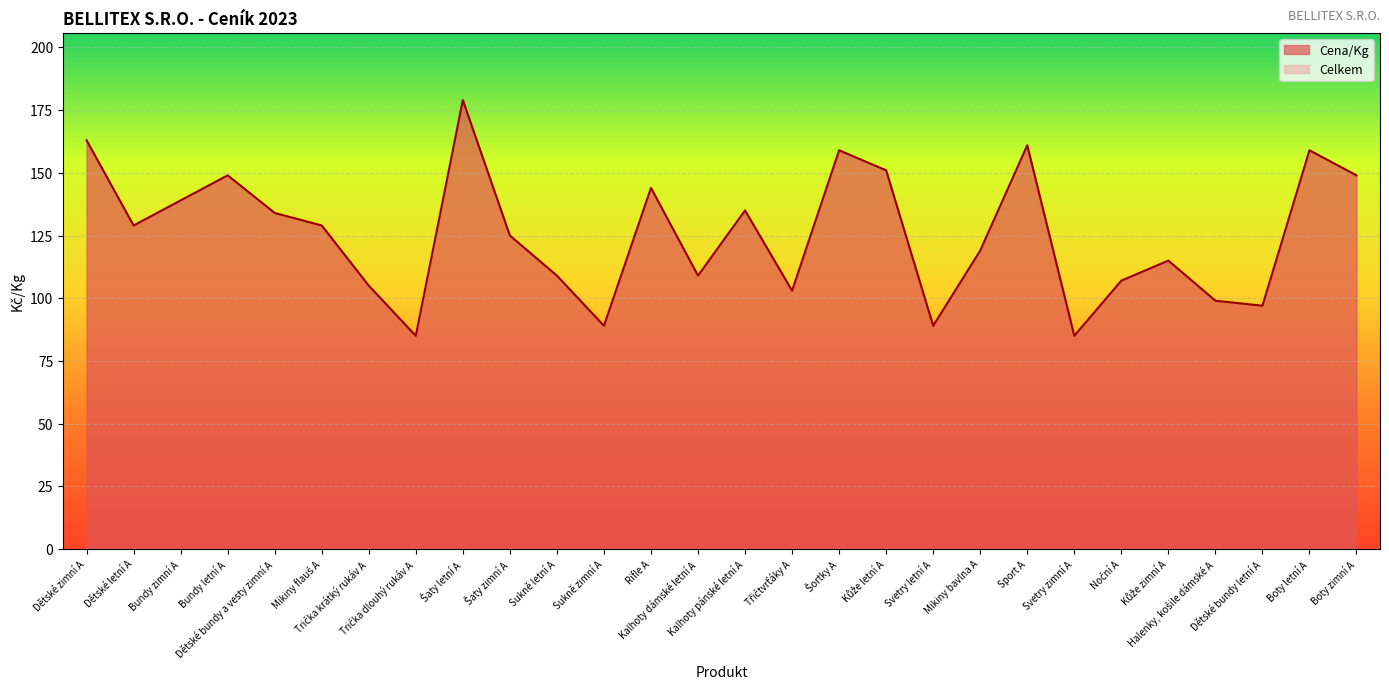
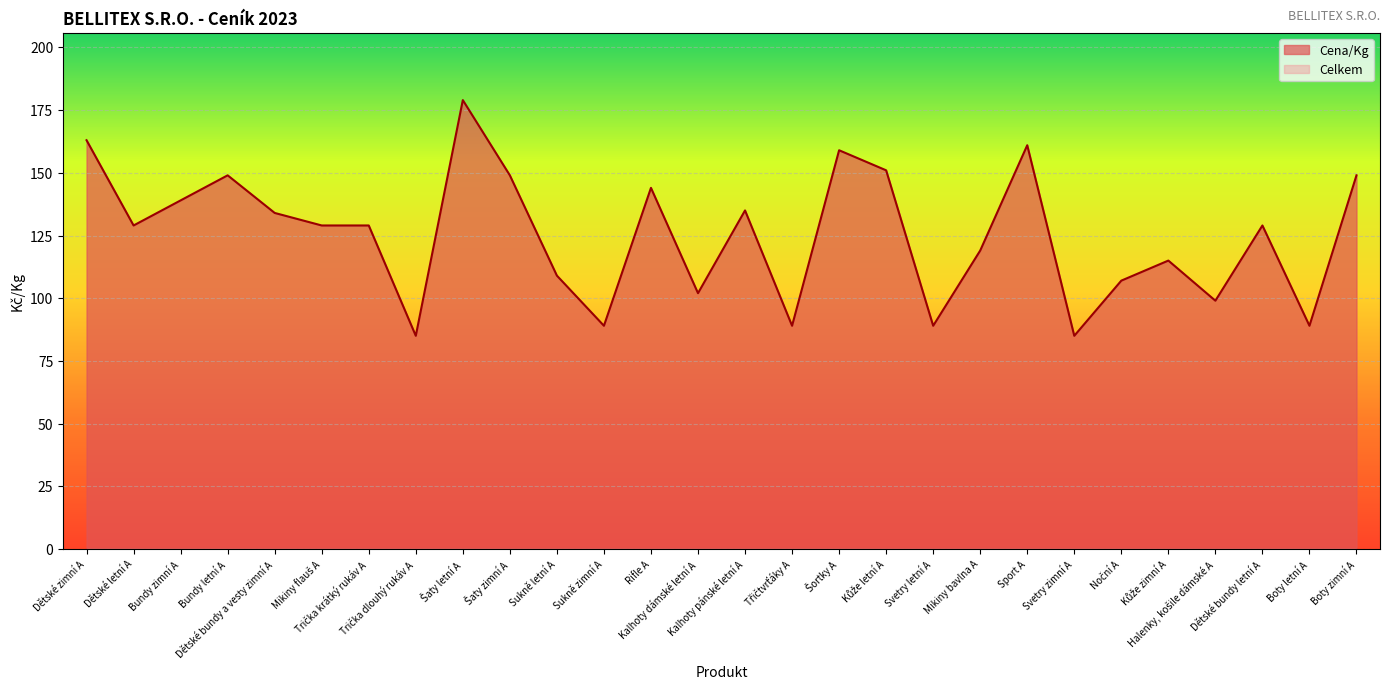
Cena/Kg, Trička krátký rukáv A: 105 -> 129
Cena/Kg, Šaty zimní A: 125 -> 149
Cena/Kg, Kalhoty dámské letní A: 109 -> 102
Cena/Kg, Třičtvrťáky A: 103 -> 89
Cena/Kg, Dětské bundy letní A: 97 -> 129
Cena/Kg, Boty letní A: 159 -> 89
